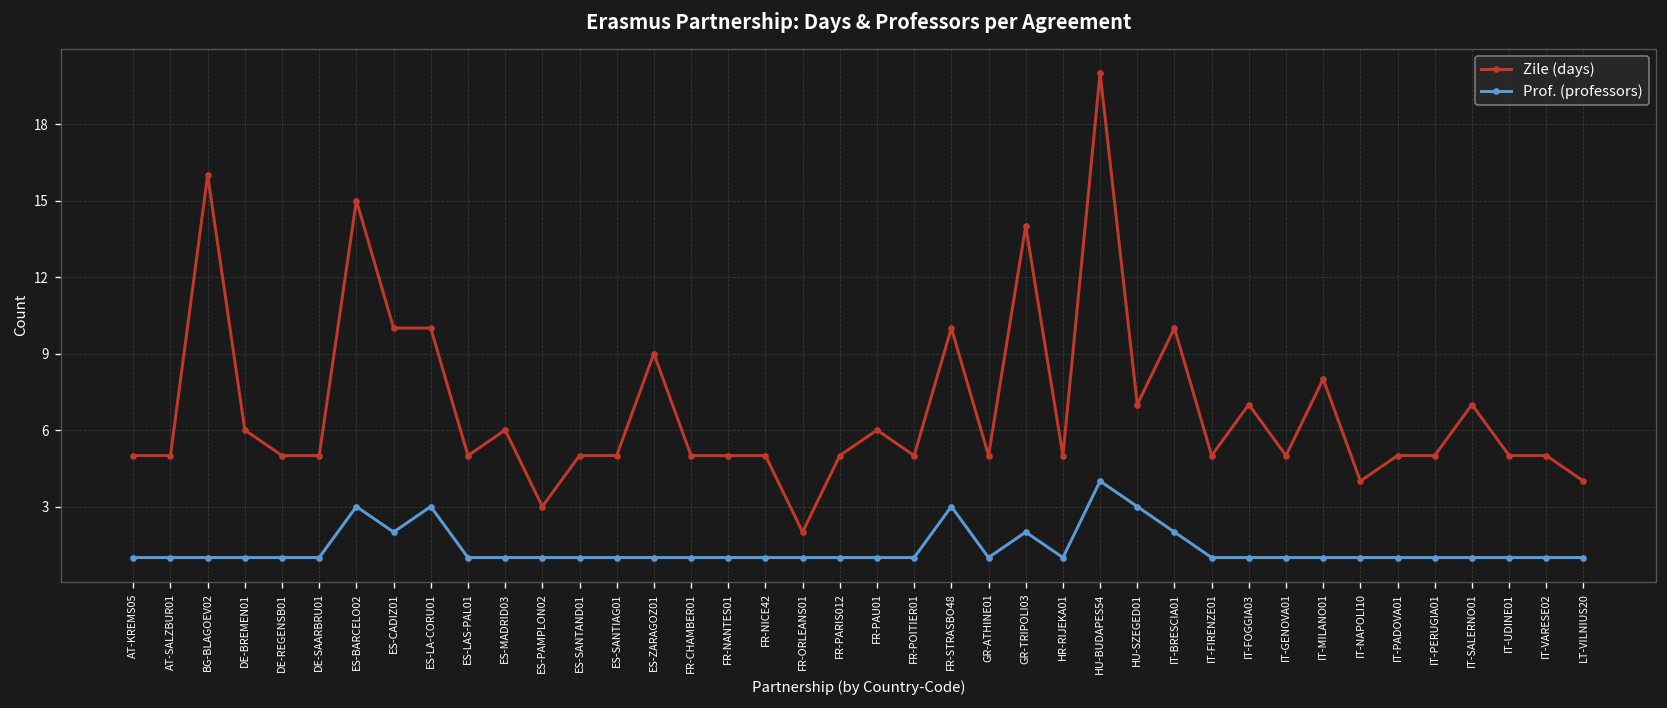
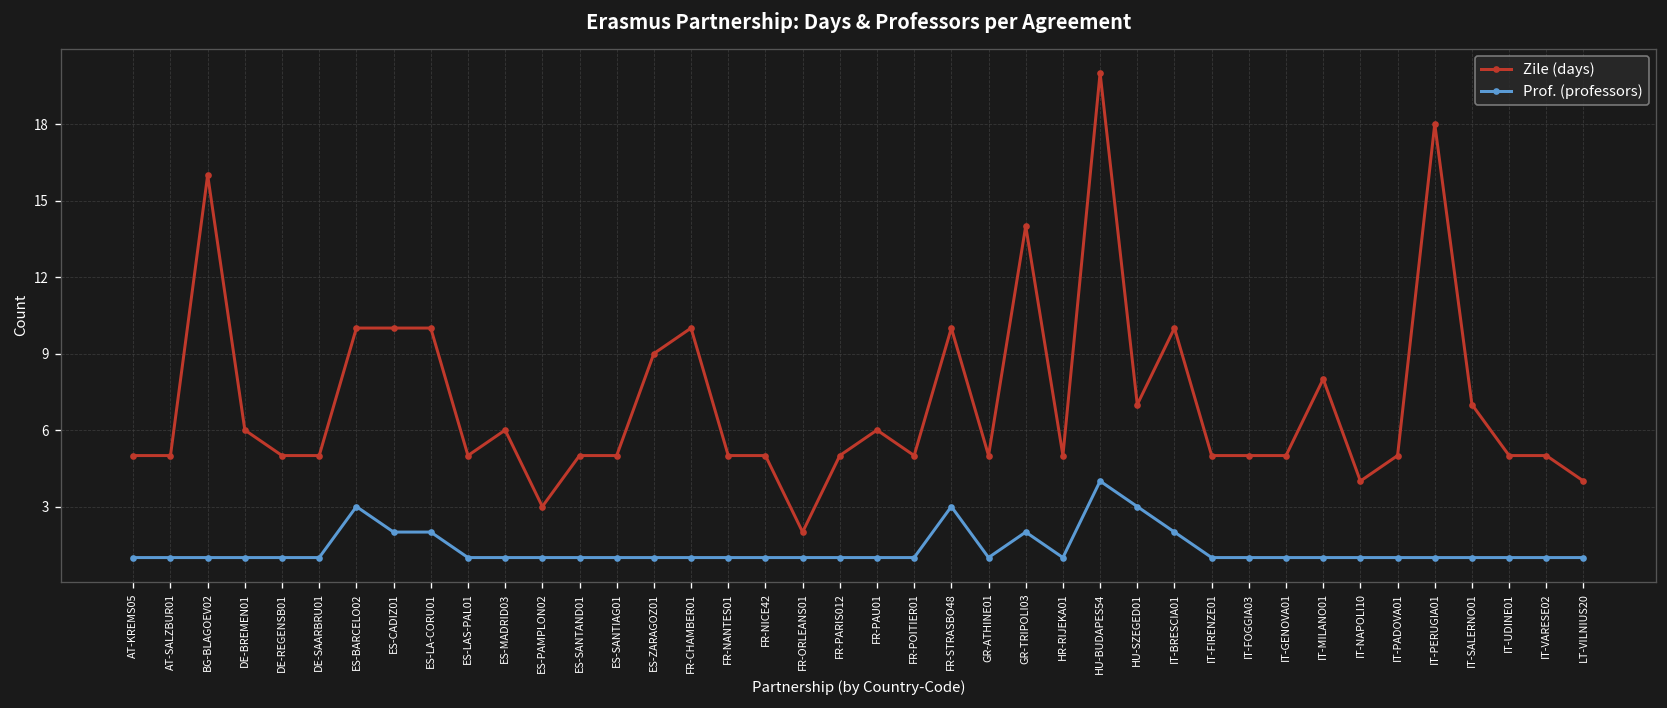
Zile (days), ES-BARCELO02: 15 -> 10
Prof. (professors), ES-LA-CORU01: 3 -> 2
Zile (days), FR-CHAMBER01: 5 -> 10
Zile (days), IT-FOGGIA03: 7 -> 5
Zile (days), IT-PERUGIA01: 5 -> 18
